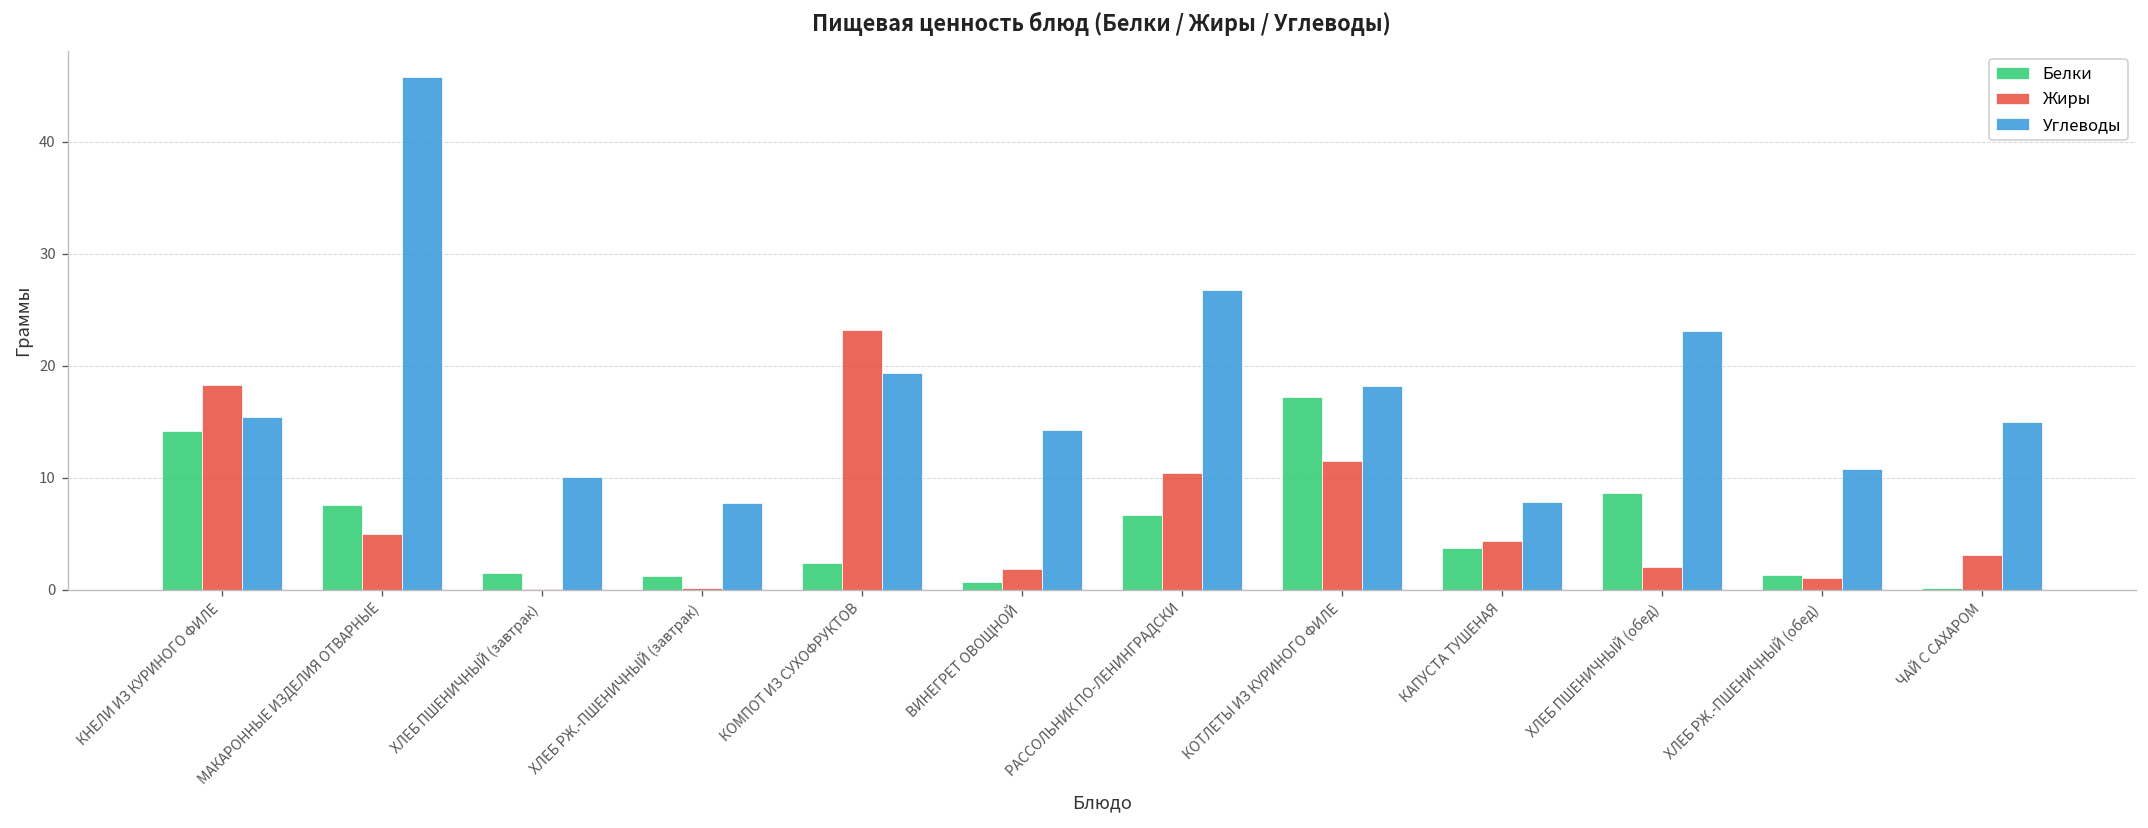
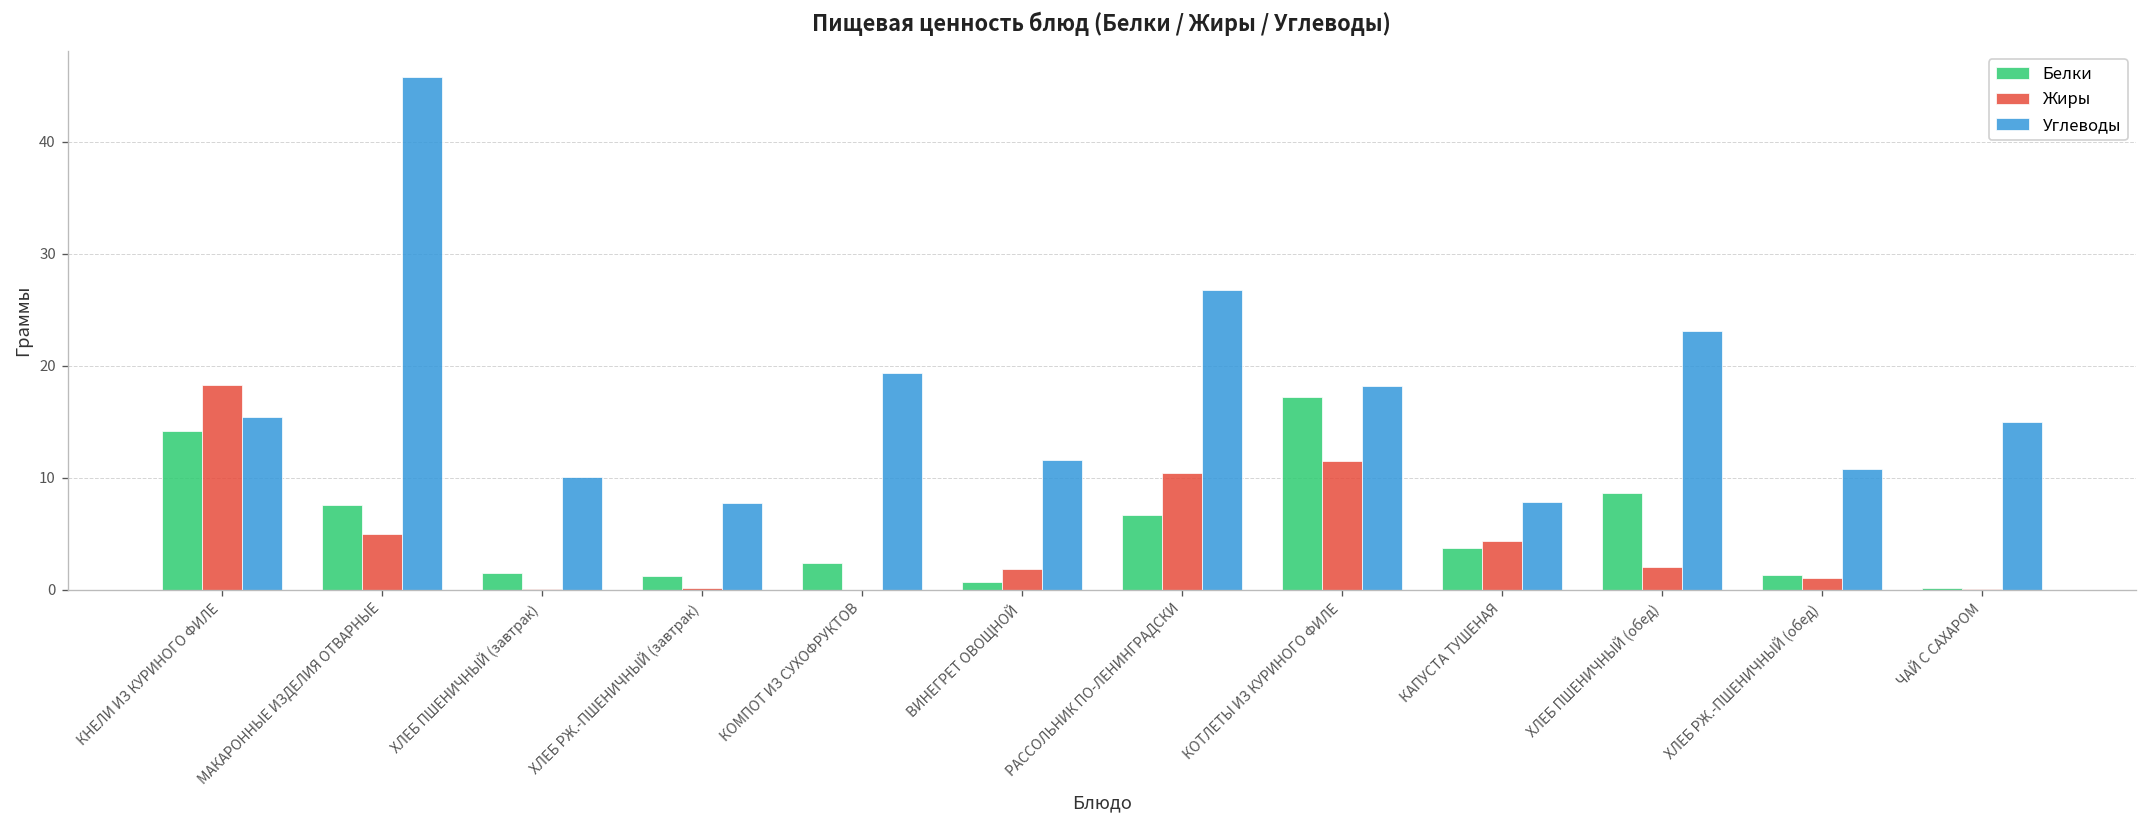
Жиры, КОМПОТ ИЗ СУХОФРУКТОВ: 23 -> 0
Углеводы, ВИНЕГРЕТ ОВОЩНОЙ: 14 -> 12
Жиры, ЧАЙ С САХАРОМ: 3 -> 0
